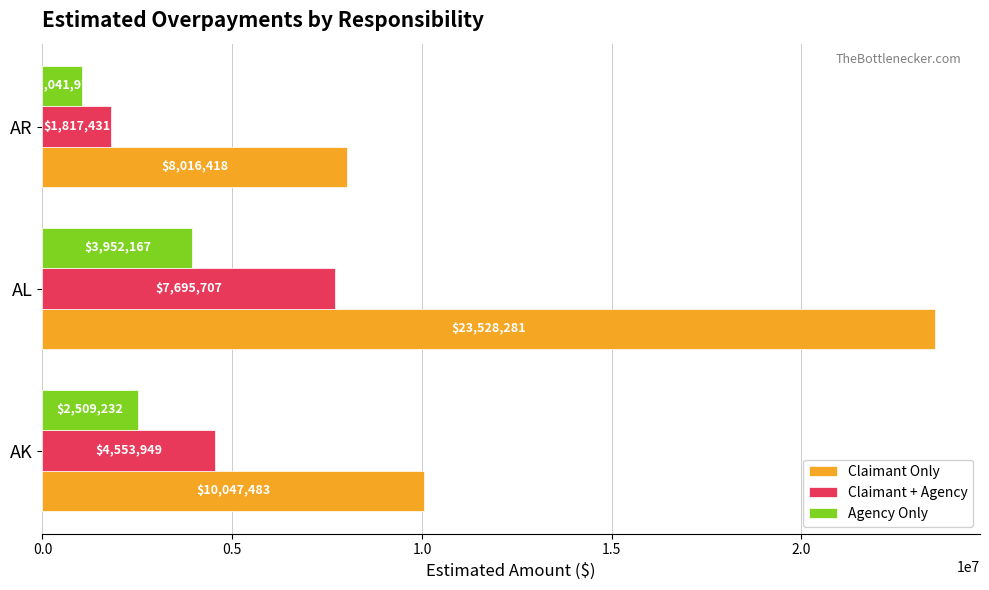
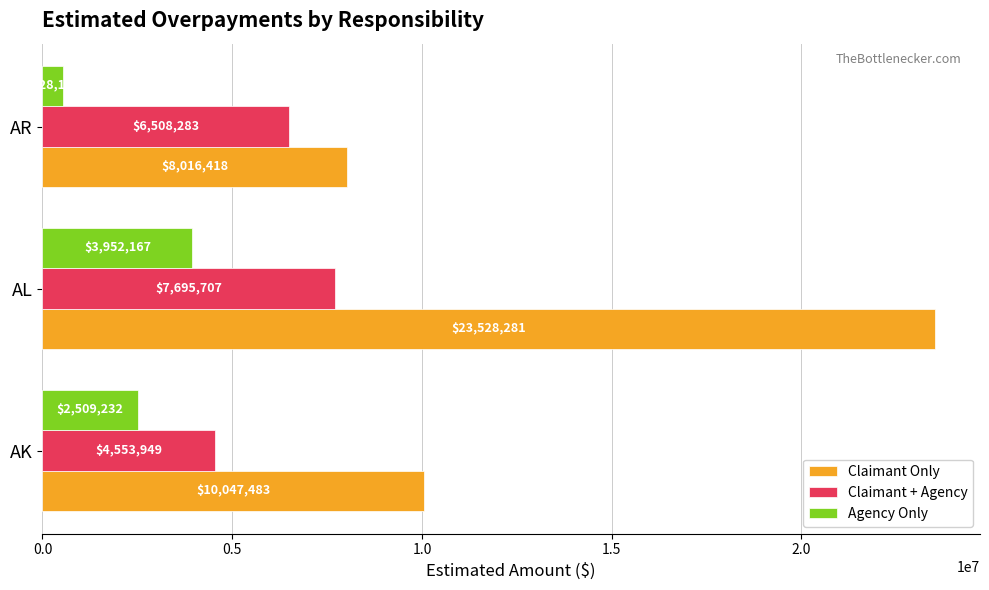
Agency Only, AR: 1000000 -> 500000
Claimant + Agency, AR: $1,817,431 -> $6,508,283
